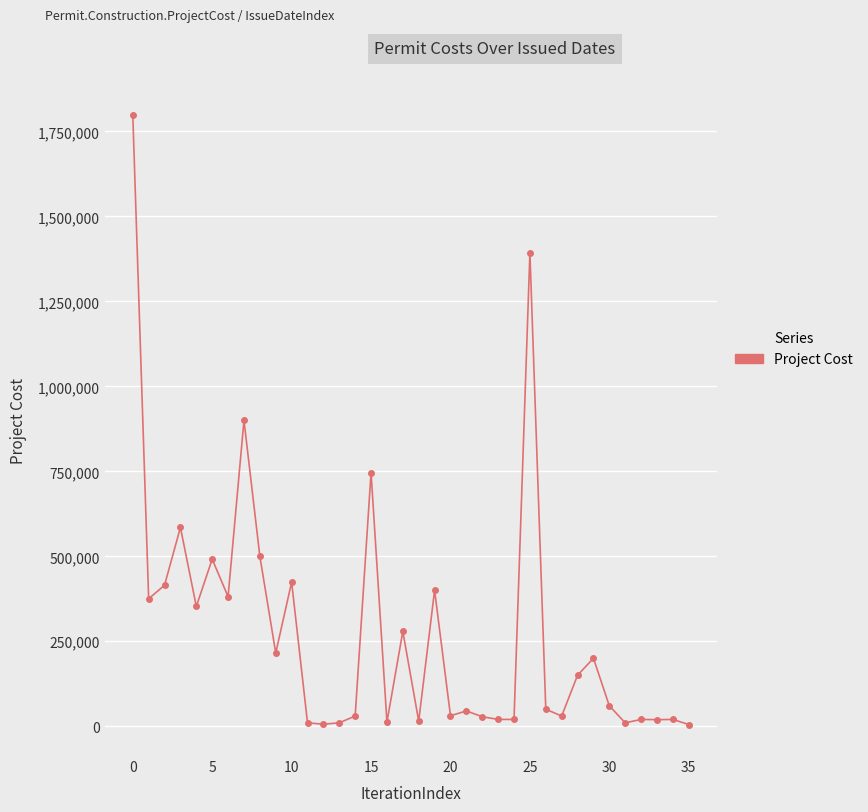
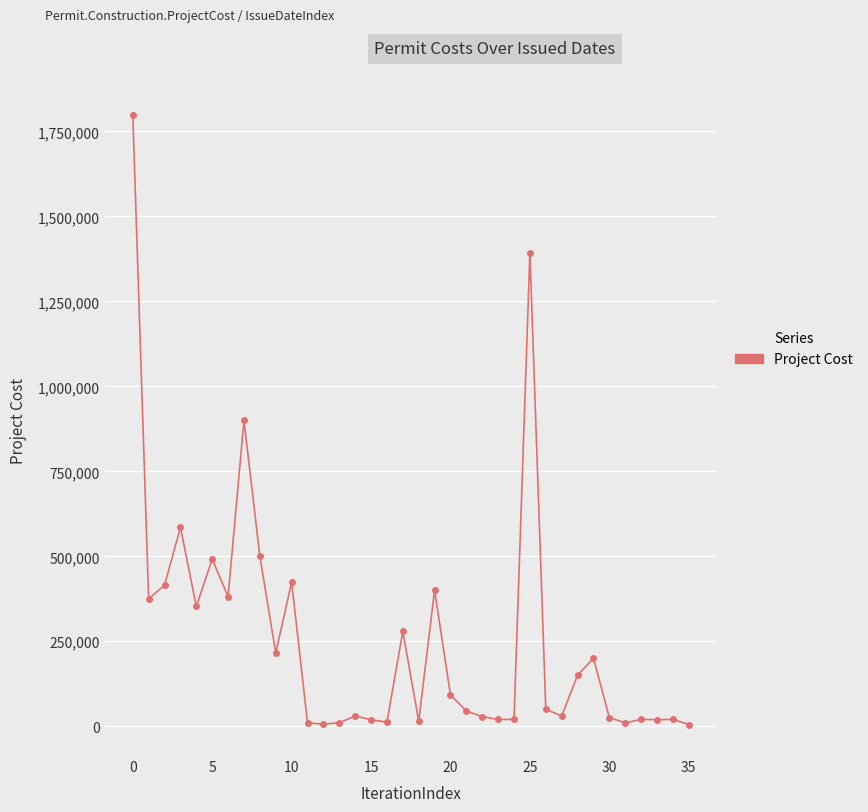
15: 750,000 -> 20,000
20: 30,000 -> 90,000
30: 60,000 -> 30,000
